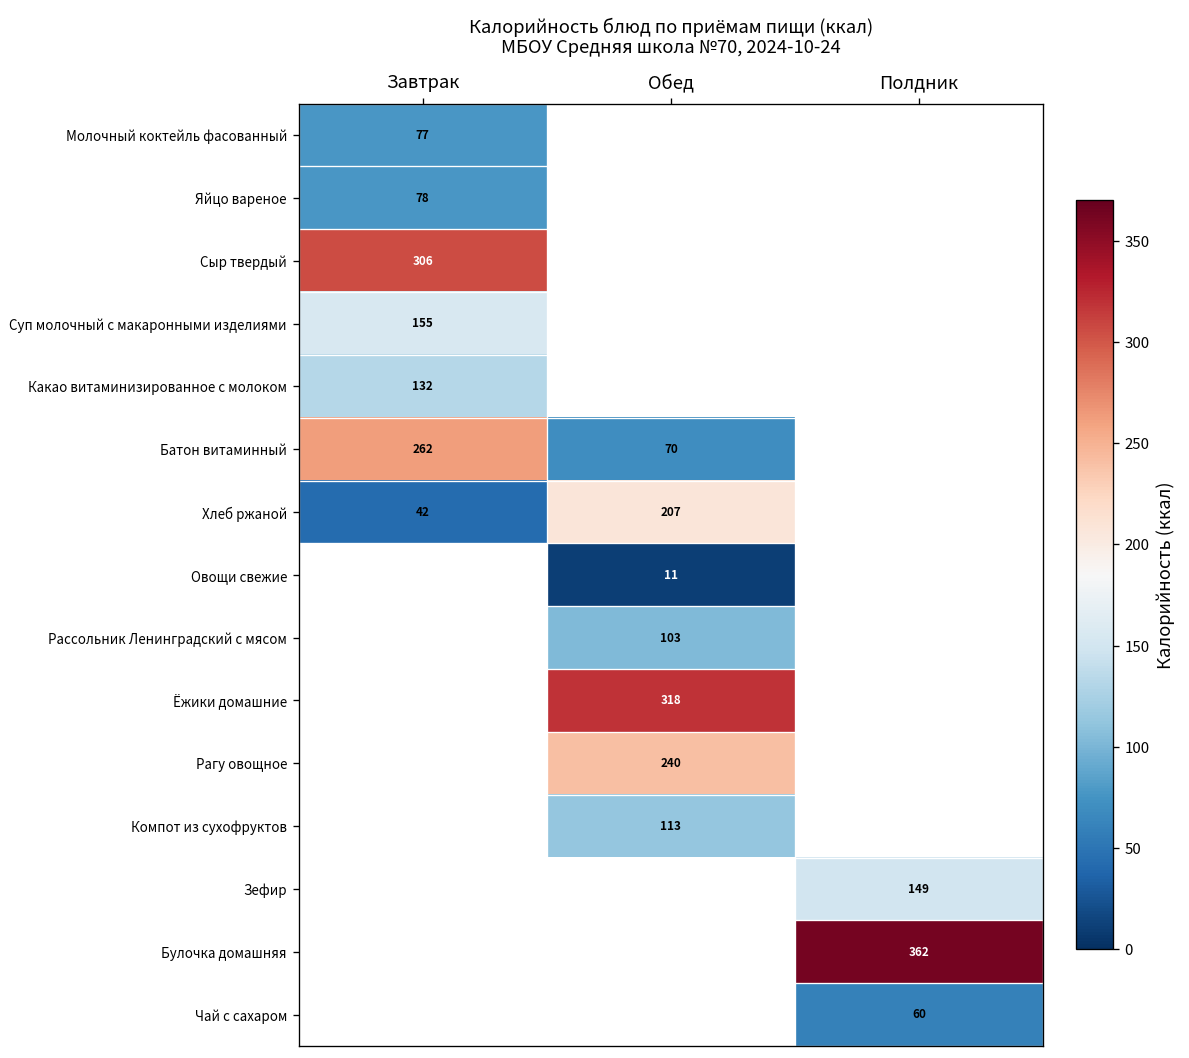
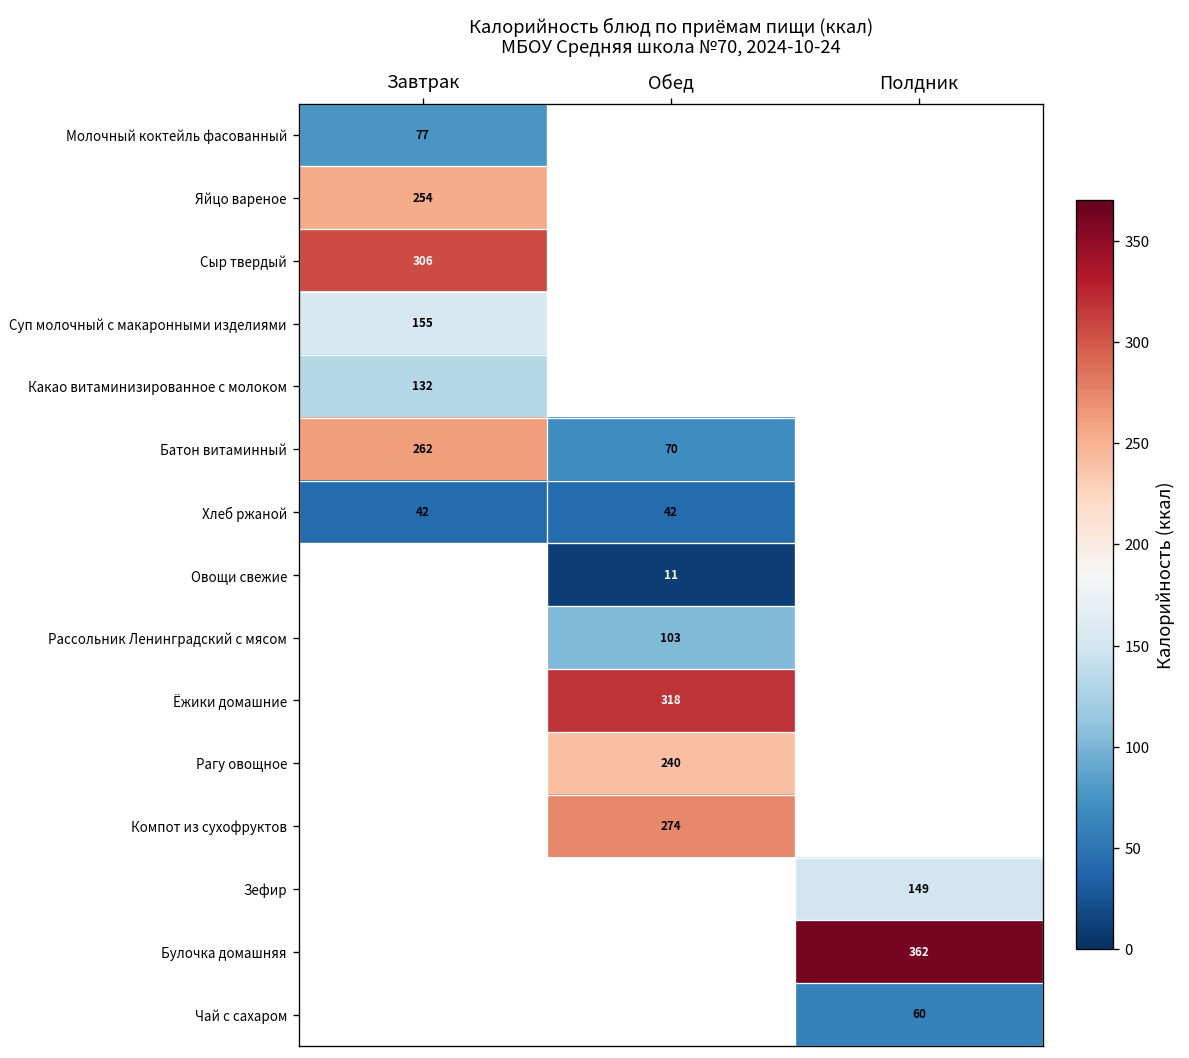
Яйцо вареное, Завтрак: 78 -> 254
Хлеб ржаной, Обед: 207 -> 42
Компот из сухофруктов, Обед: 113 -> 274
